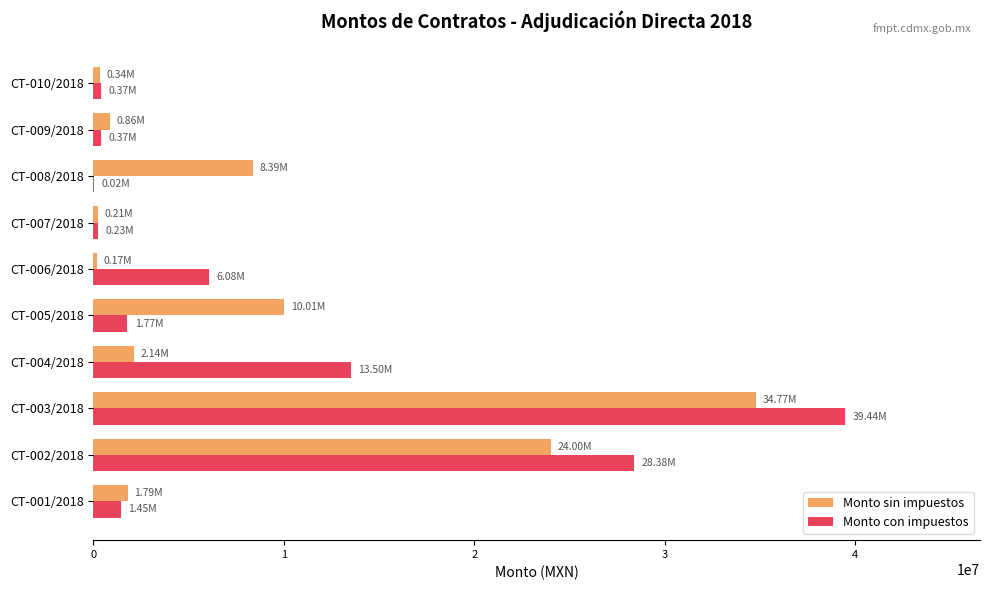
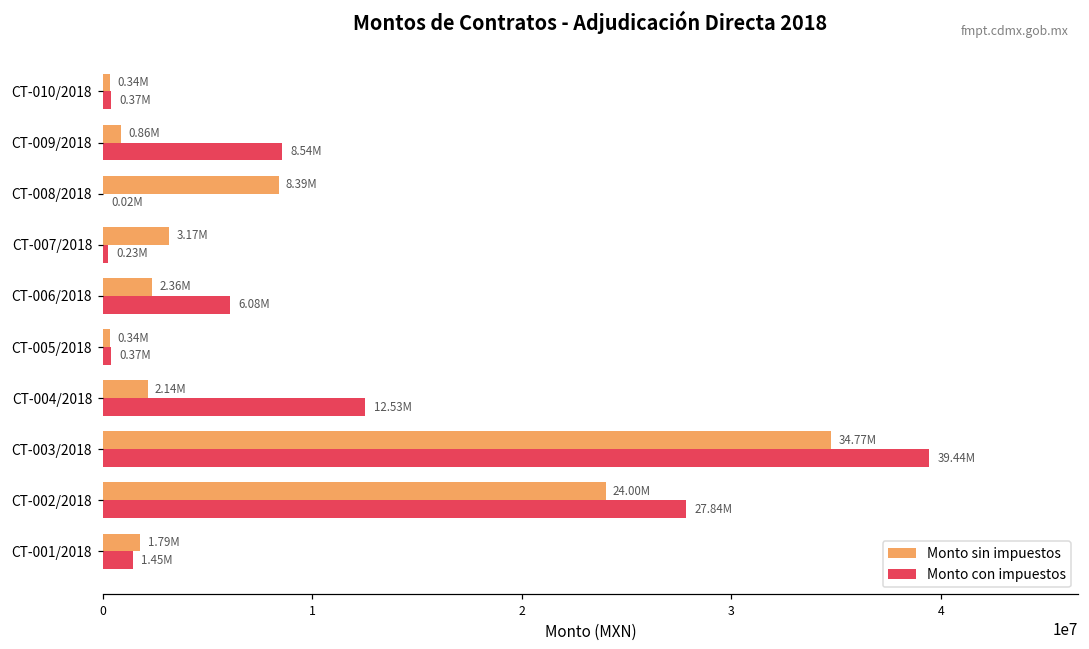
Monto con impuestos, CT-009/2018: 0.37M -> 8.54M
Monto sin impuestos, CT-007/2018: 0.21M -> 3.17M
Monto sin impuestos, CT-006/2018: 0.17M -> 2.36M
Monto sin impuestos, CT-005/2018: 10.01M -> 0.34M
Monto con impuestos, CT-005/2018: 1.77M -> 0.37M
Monto con impuestos, CT-004/2018: 13.50M -> 12.53M
Monto con impuestos, CT-002/2018: 28.38M -> 27.84M
